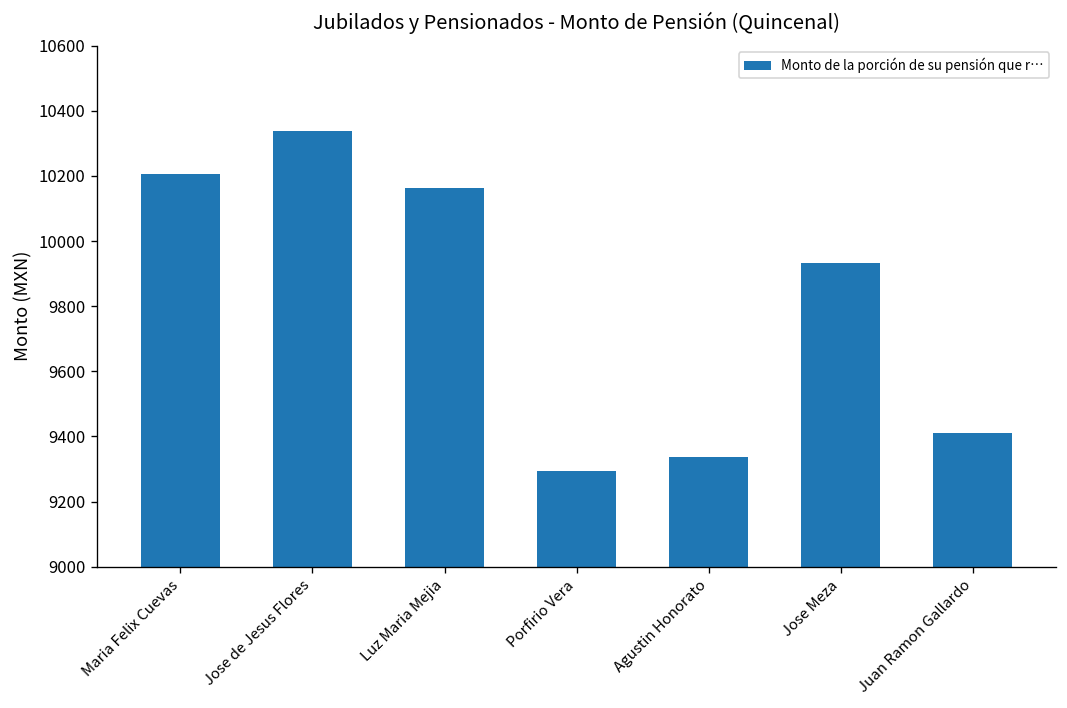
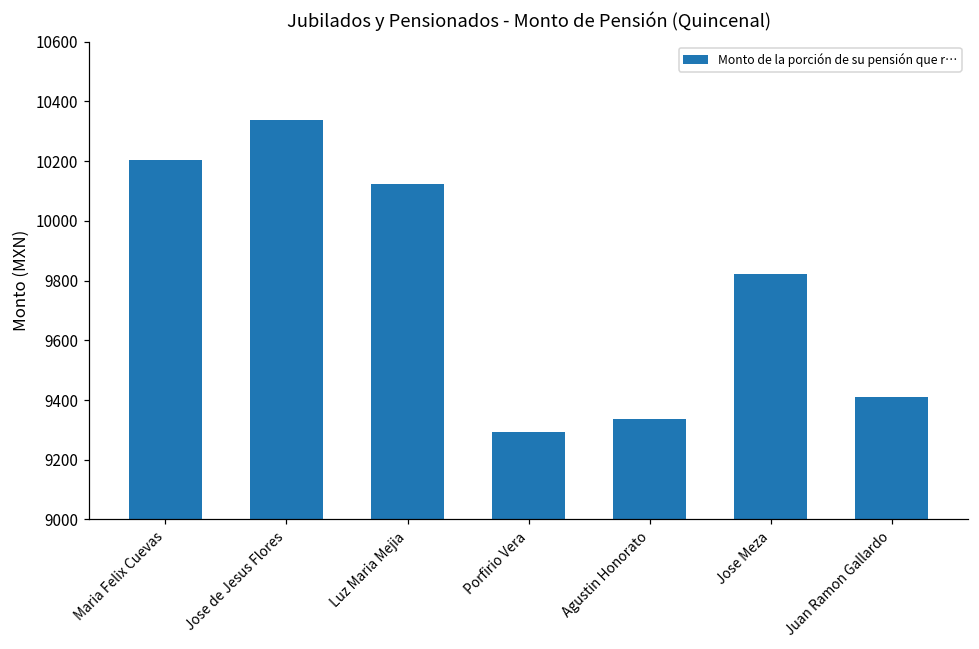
Luz Maria Mejia: 10160 -> 10120
Jose Meza: 9930 -> 9820
